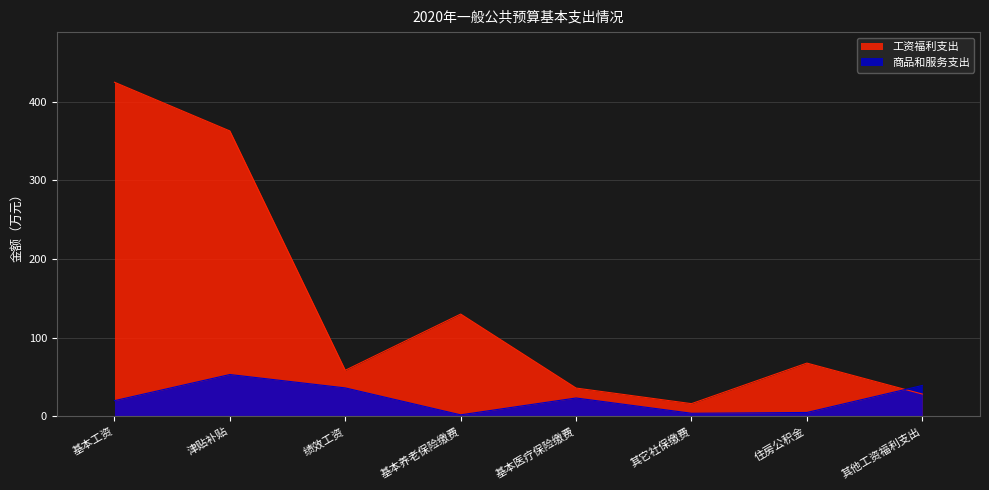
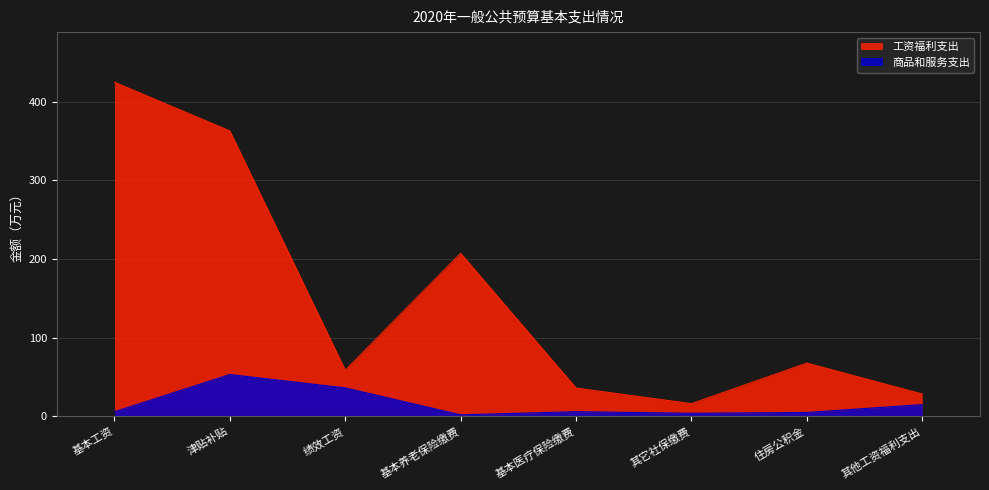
商品和服务支出, 基本工资: 20 -> 10
工资福利支出, 基本养老保险缴费: 130 -> 210
商品和服务支出, 基本医疗保险缴费: 20 -> 10
商品和服务支出, 其他工资福利支出: 40 -> 20
